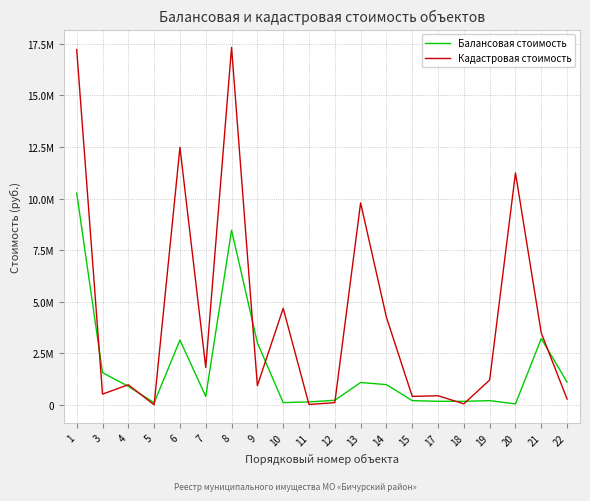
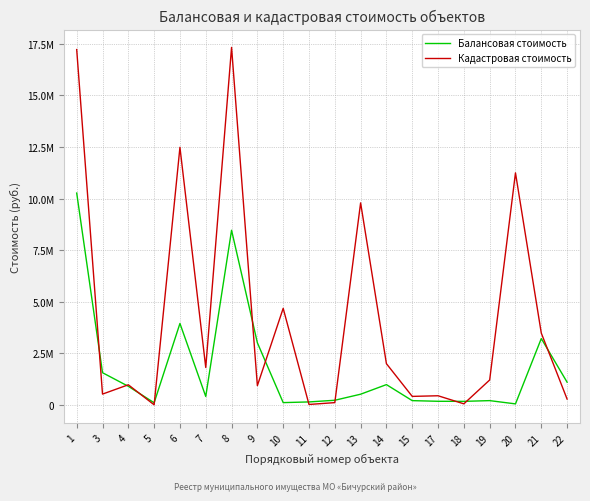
Балансовая стоимость, 6: 3100000 -> 3900000
Балансовая стоимость, 13: 1100000 -> 500000
Кадастровая стоимость, 14: 4200000 -> 2000000
